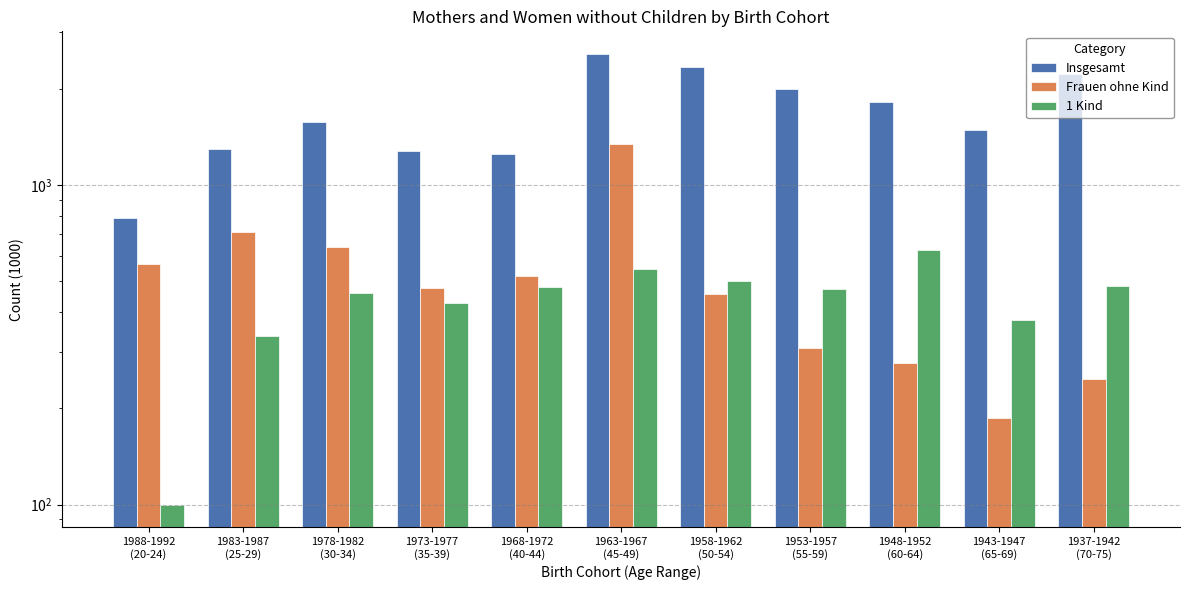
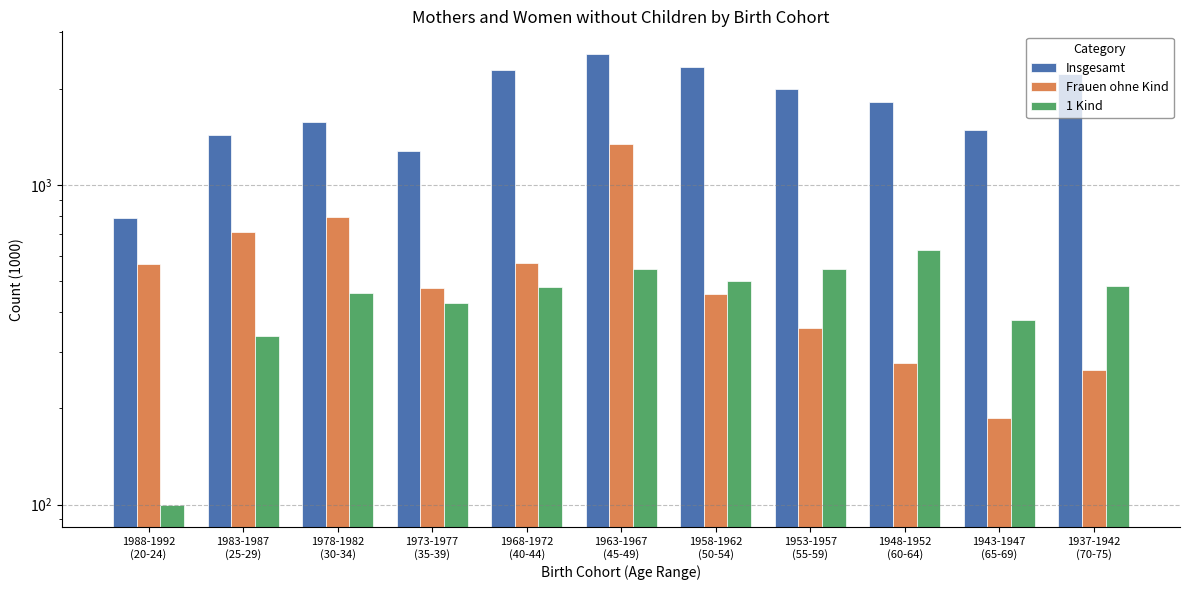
Insgesamt, 1983-1987 (25-29): 1300 -> 1400
Frauen ohne Kind, 1978-1982 (30-34): 640 -> 800
Insgesamt, 1968-1972 (40-44): 1250 -> 2300
Frauen ohne Kind, 1968-1972 (40-44): 520 -> 570
Frauen ohne Kind, 1953-1957 (55-59): 310 -> 360
1 Kind, 1953-1957 (55-59): 470 -> 540
Frauen ohne Kind, 1937-1942 (70-75): 250 -> 260
